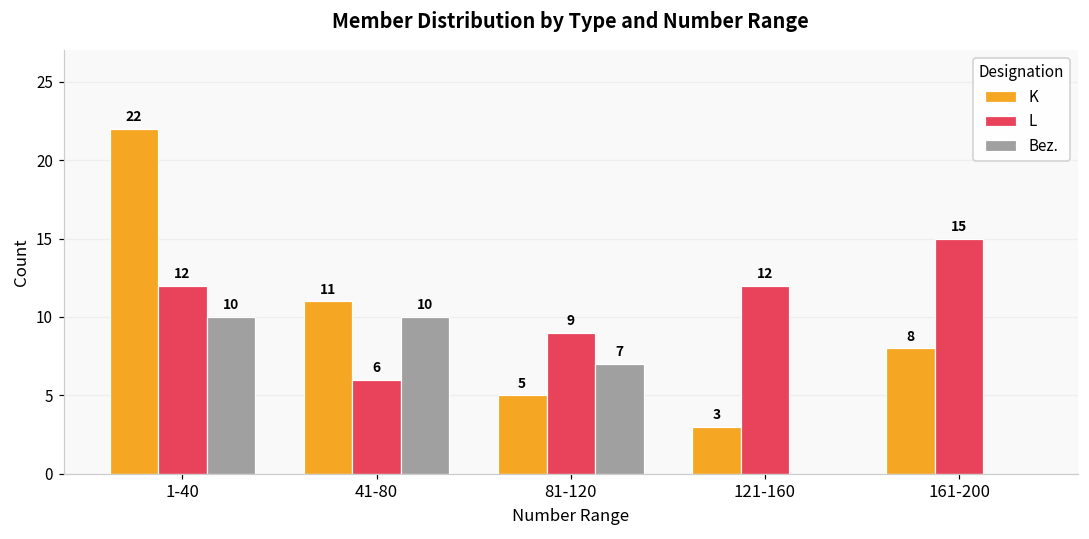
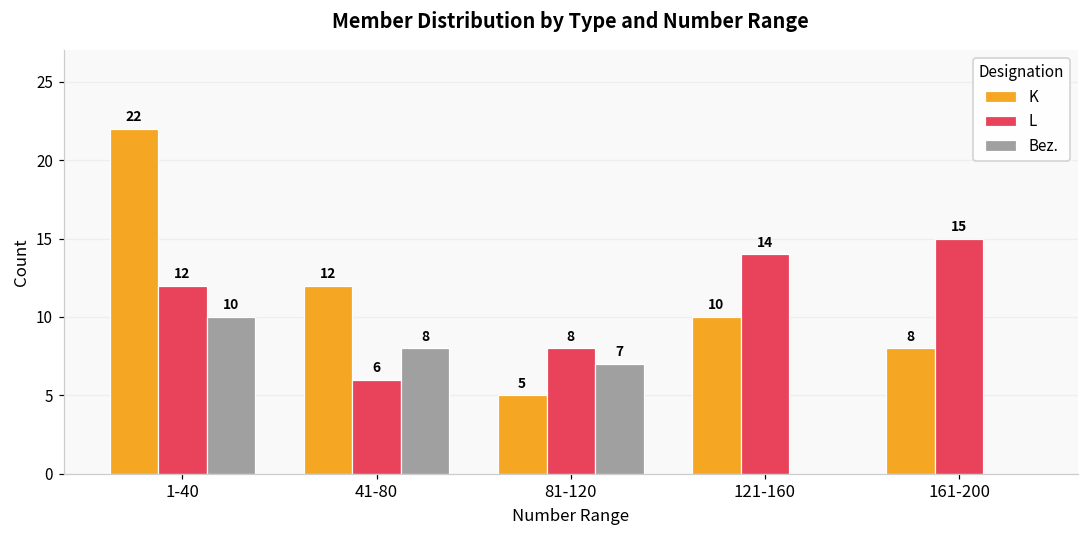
K, 41-80: 11 -> 12
Bez., 41-80: 10 -> 8
L, 81-120: 9 -> 8
K, 121-160: 3 -> 10
L, 121-160: 12 -> 14
